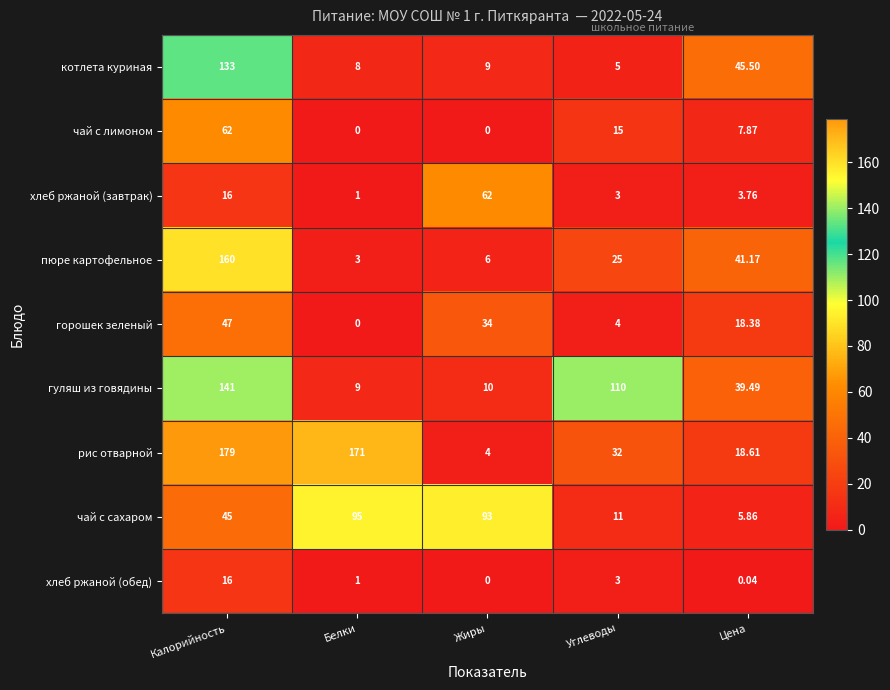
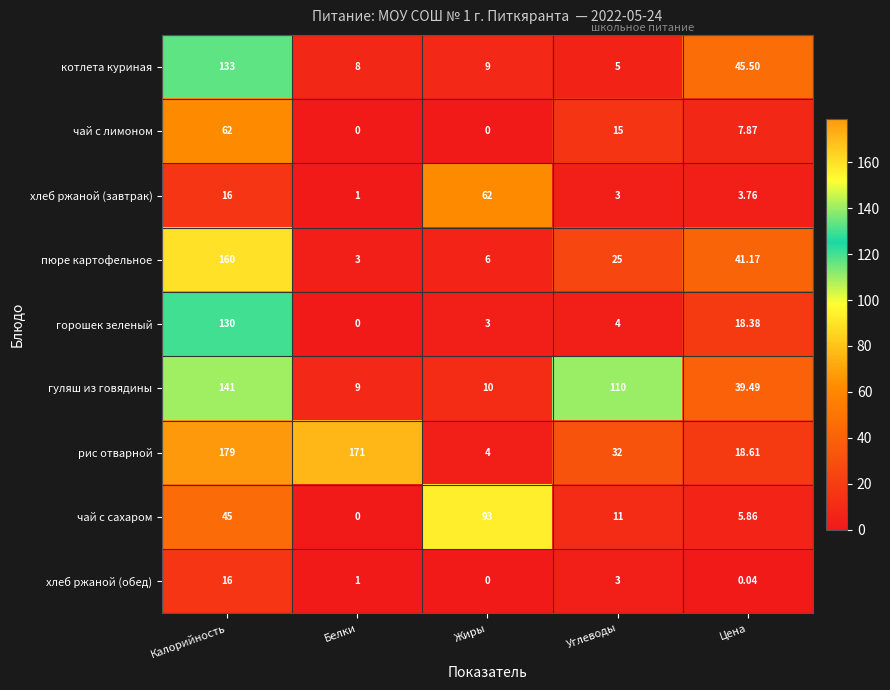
горошек зеленый, Калорийность: 47 -> 130
горошек зеленый, Жиры: 34 -> 3
чай с сахаром, Белки: 95 -> 0
